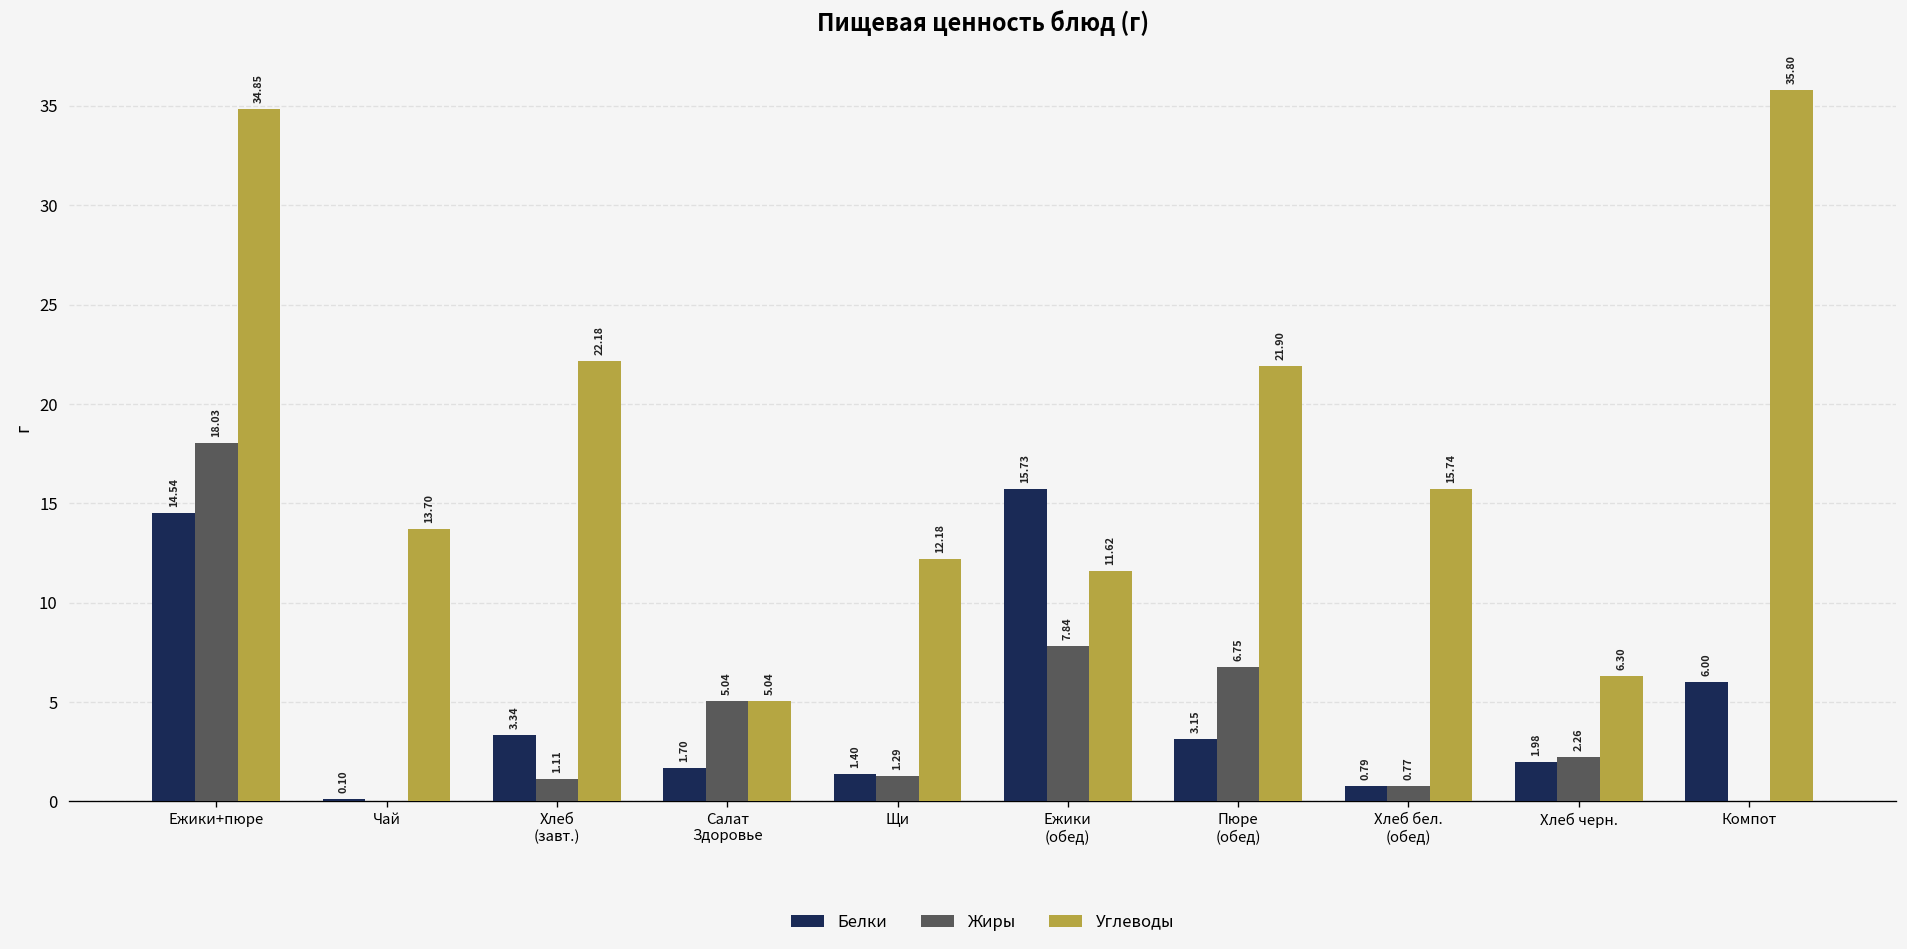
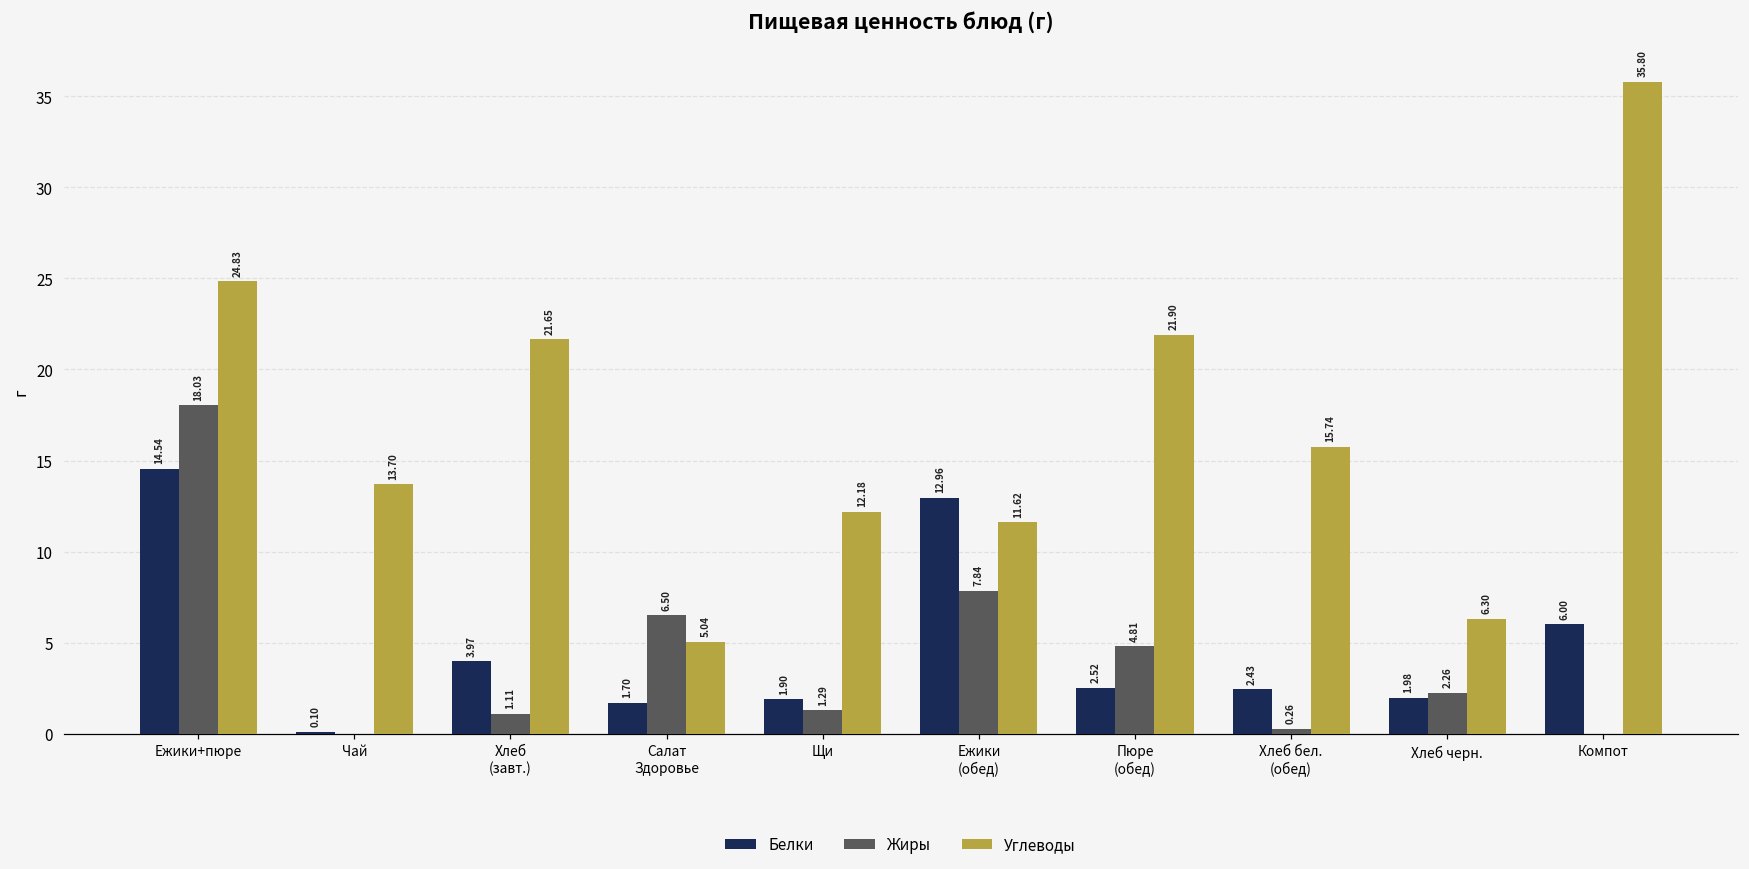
Углеводы, Ежики+пюре: 34.85 -> 24.83
Белки, Хлеб (завт.): 3.34 -> 3.97
Углеводы, Хлеб (завт.): 22.18 -> 21.65
Жиры, Салат Здоровье: 5.04 -> 6.50
Белки, Щи: 1.40 -> 1.90
Белки, Ежики (обед): 15.73 -> 12.96
Белки, Пюре (обед): 3.15 -> 2.52
Жиры, Пюре (обед): 6.75 -> 4.81
Белки, Хлеб бел. (обед): 0.79 -> 2.43
Жиры, Хлеб бел. (обед): 0.77 -> 0.26
